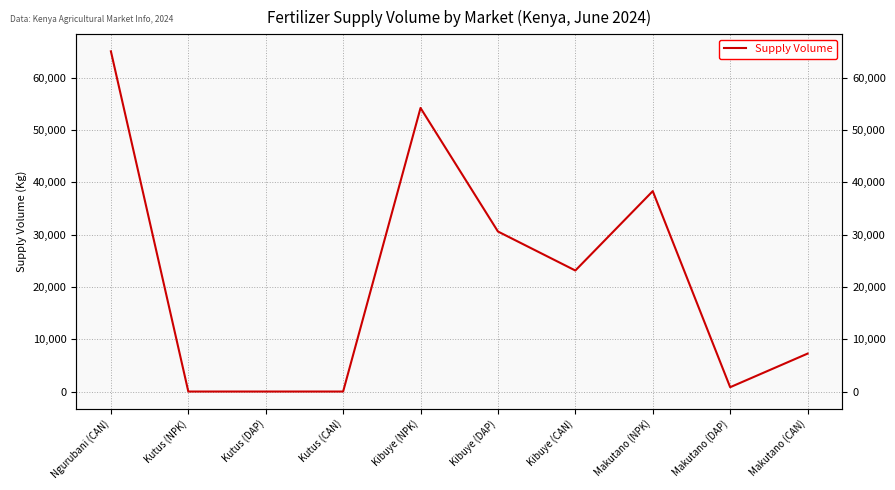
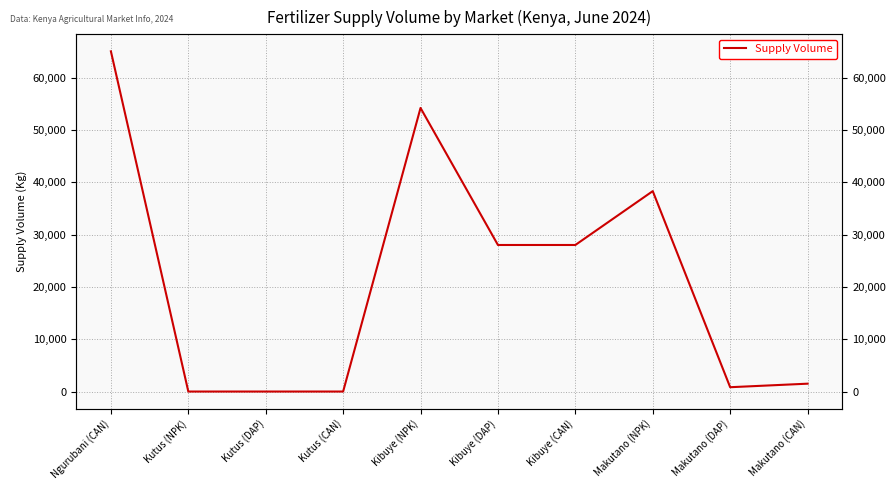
Kibuye (DAP): 31,000 -> 28,000
Kibuye (CAN): 23,000 -> 28,000
Makutano (CAN): 7,000 -> 2,000
